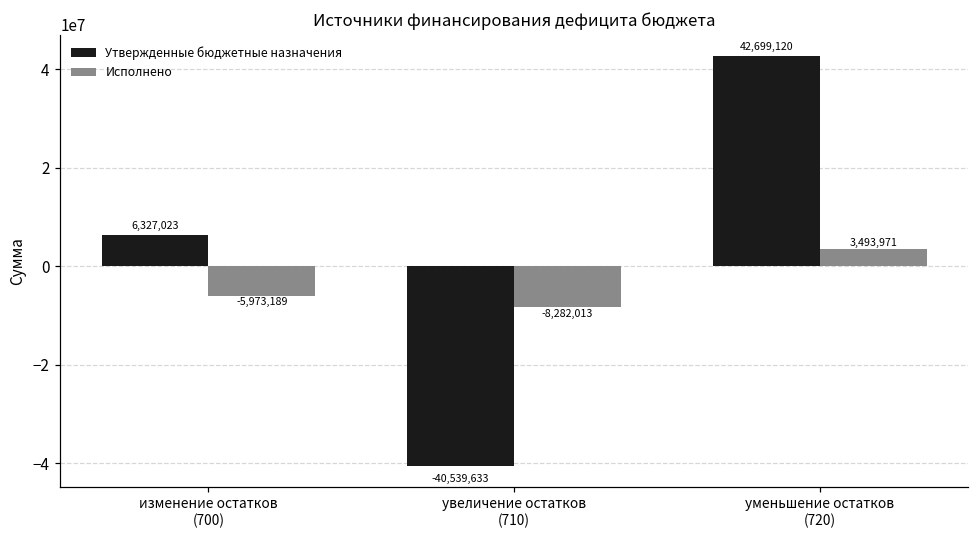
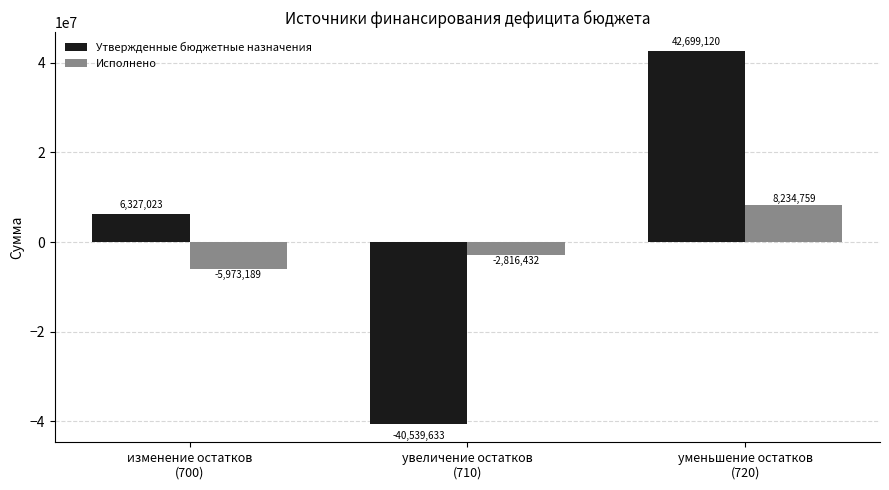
Исполнено, увеличение остатков (710): -8,282,013 -> -2,816,432
Исполнено, уменьшение остатков (720): 3,493,971 -> 8,234,759
